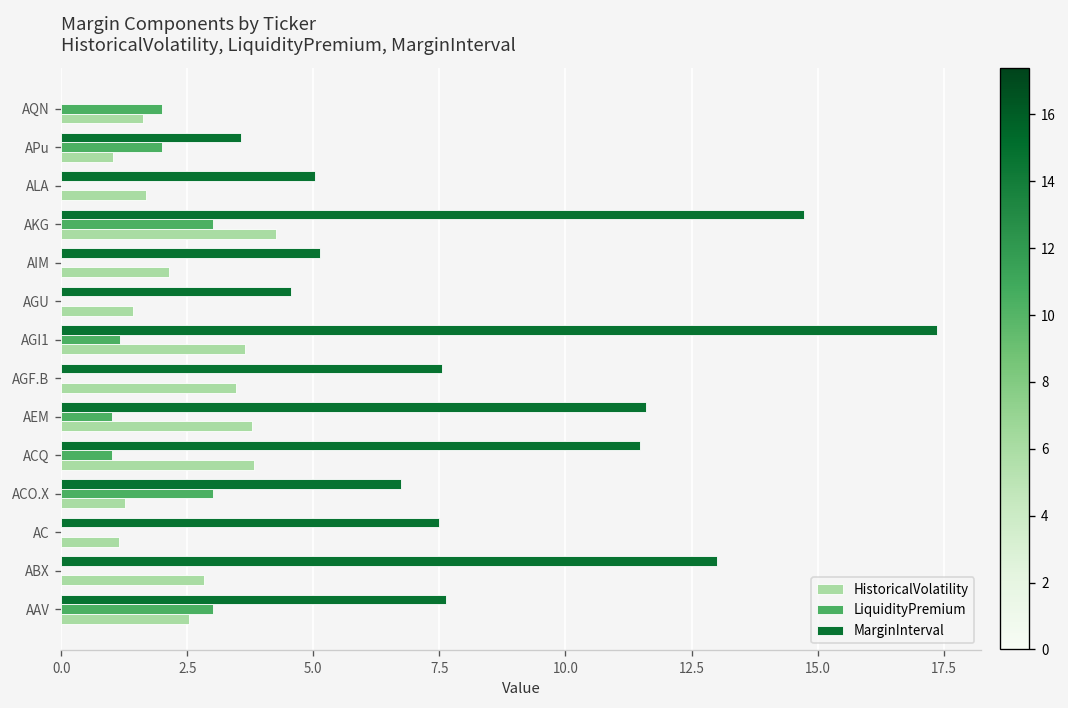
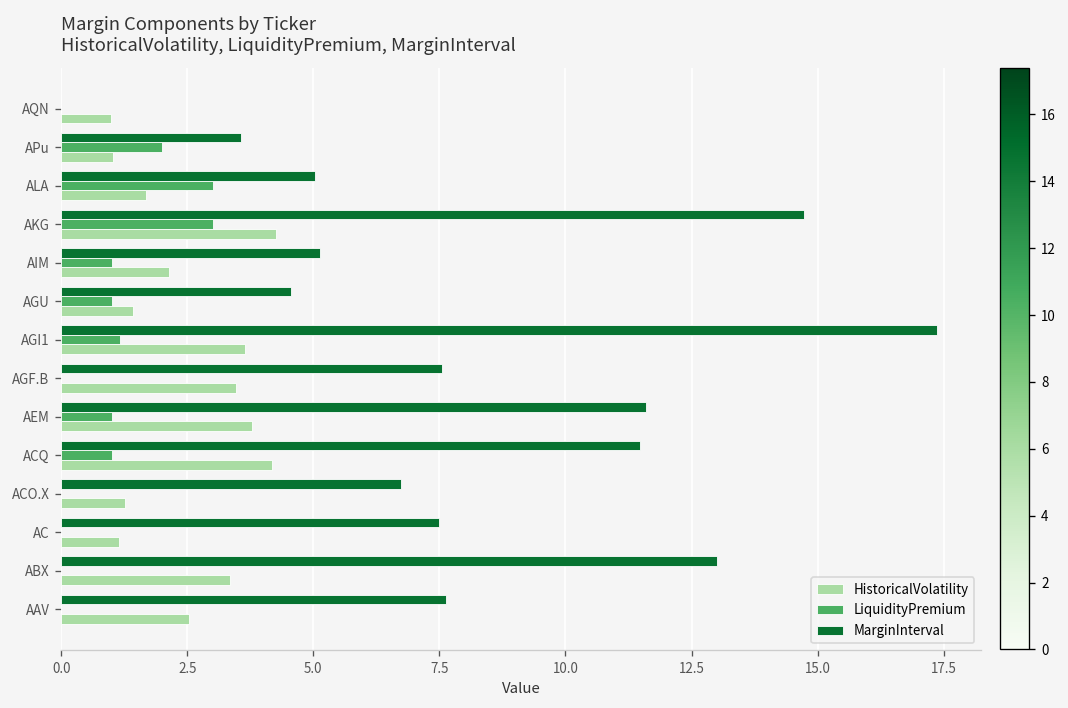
LiquidityPremium, AQN: 2 -> 0
HistoricalVolatility, AQN: 1.6 -> 1.0
LiquidityPremium, ALA: 0 -> 3
LiquidityPremium, AIM: 0 -> 1
LiquidityPremium, AGU: 0 -> 1
HistoricalVolatility, ACQ: 3.8 -> 4.2
LiquidityPremium, ACO.X: 3 -> 0
HistoricalVolatility, ABX: 2.8 -> 3.3
LiquidityPremium, AAV: 3 -> 0
